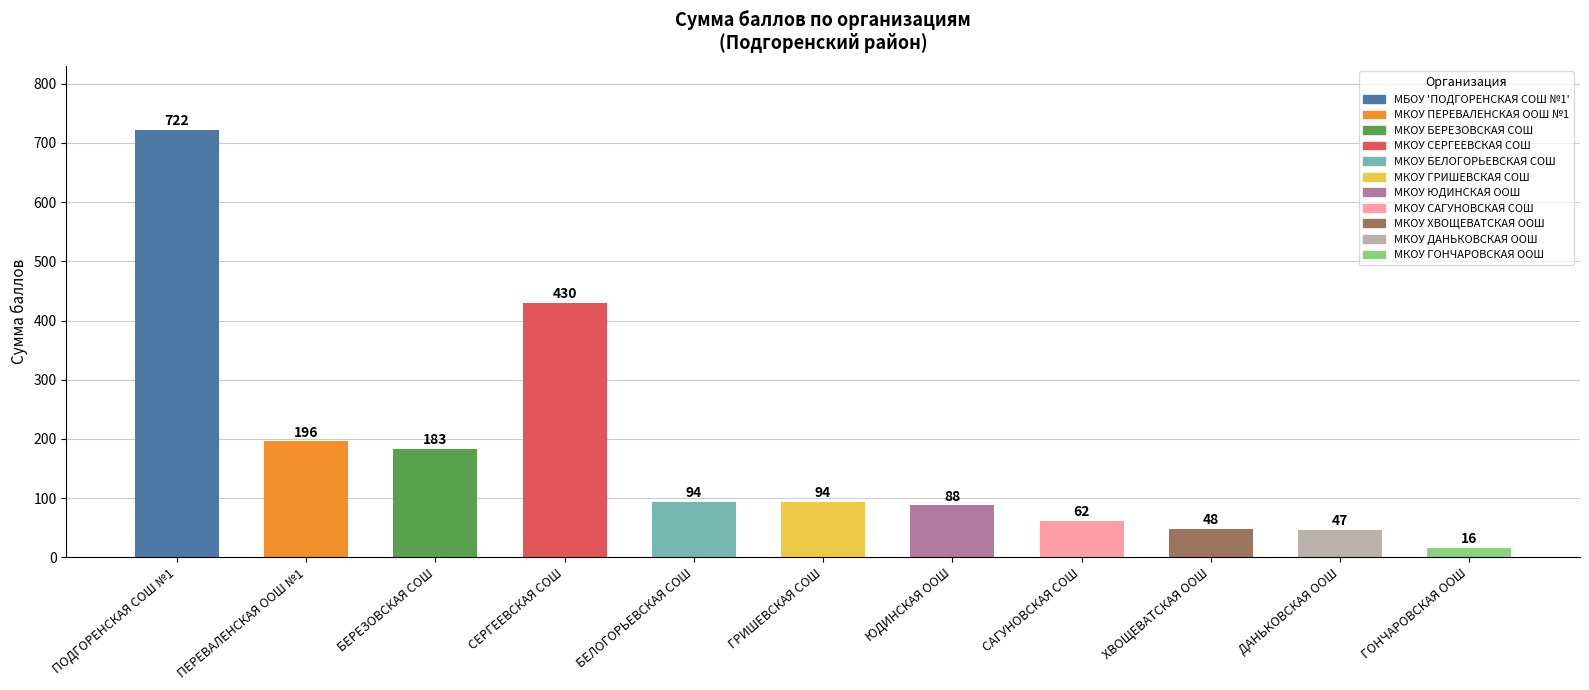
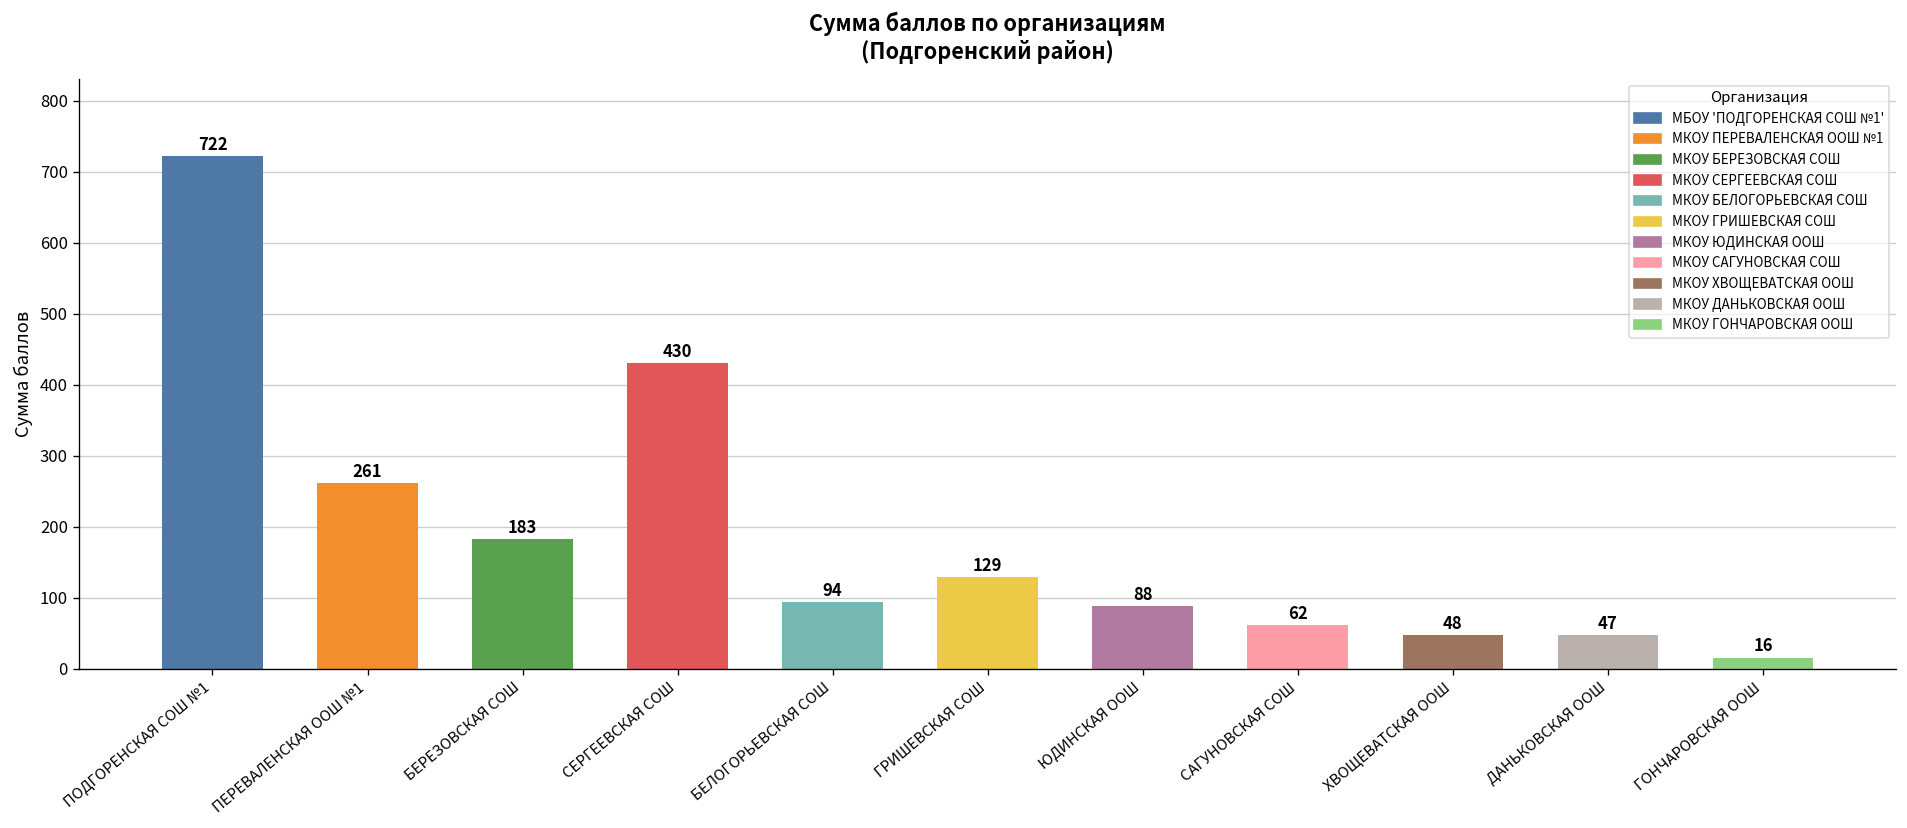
ПЕРЕВАЛЕНСКАЯ ООШ №1: 196 -> 261
ГРИШЕВСКАЯ СОШ: 94 -> 129
